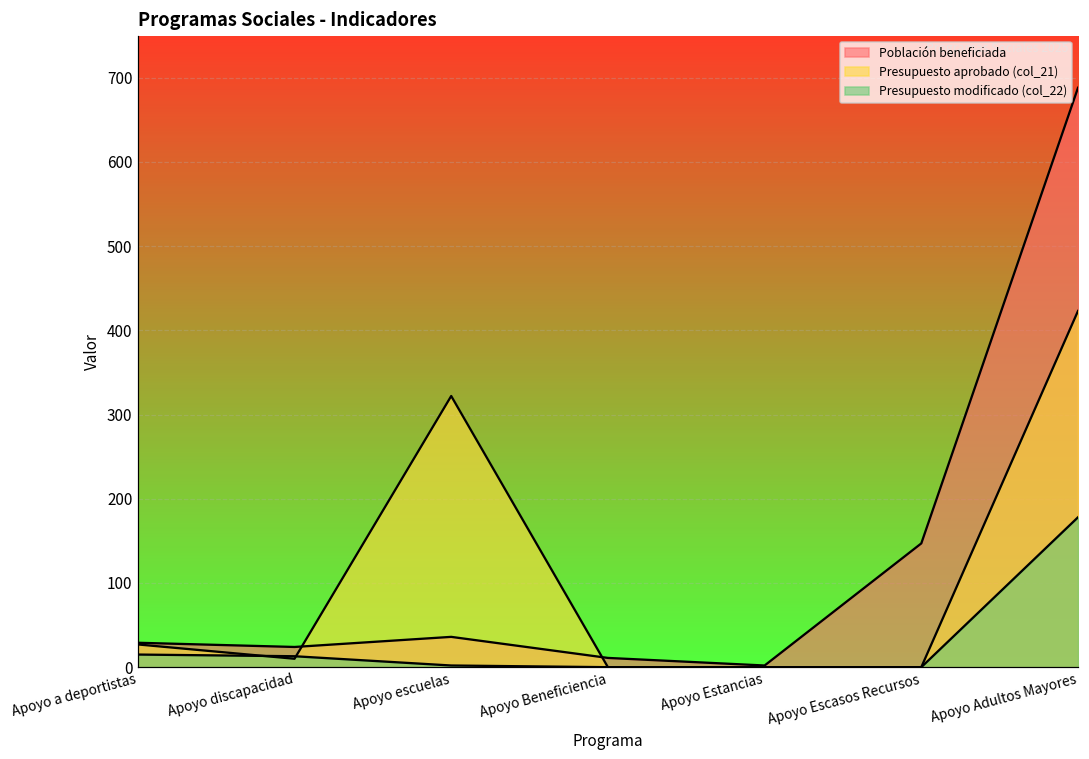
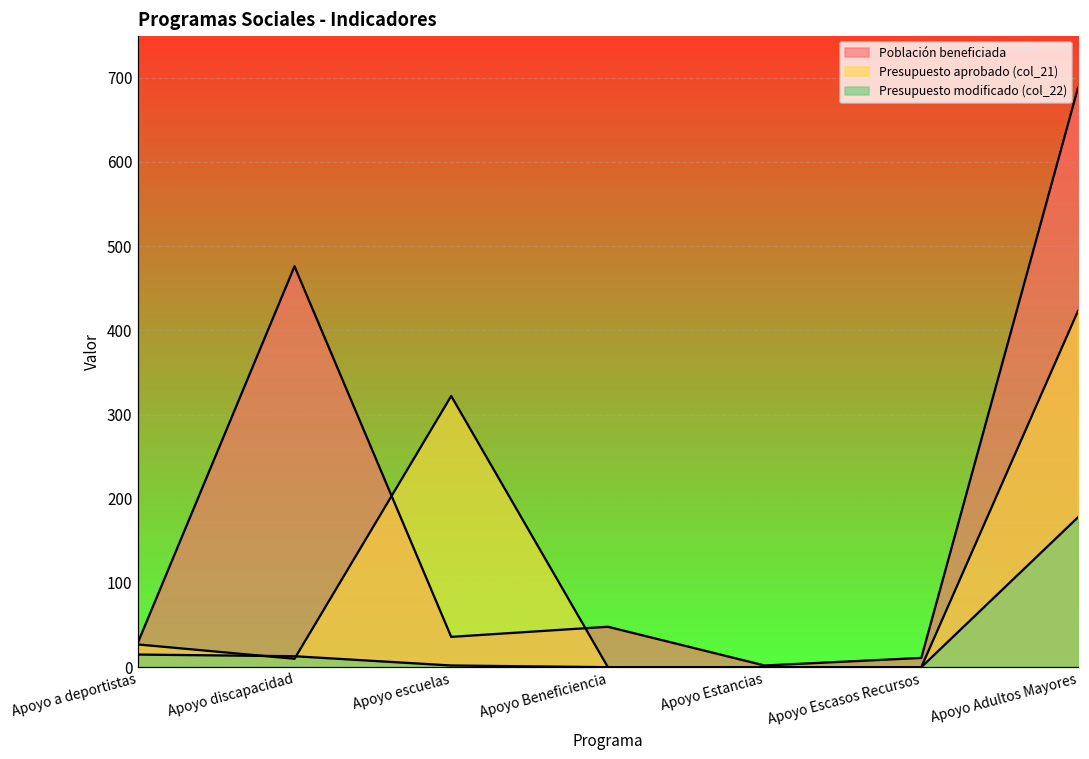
Población beneficiada, Apoyo discapacidad: 20 -> 480
Población beneficiada, Apoyo Beneficiencia: 10 -> 50
Población beneficiada, Apoyo Escasos Recursos: 150 -> 10
